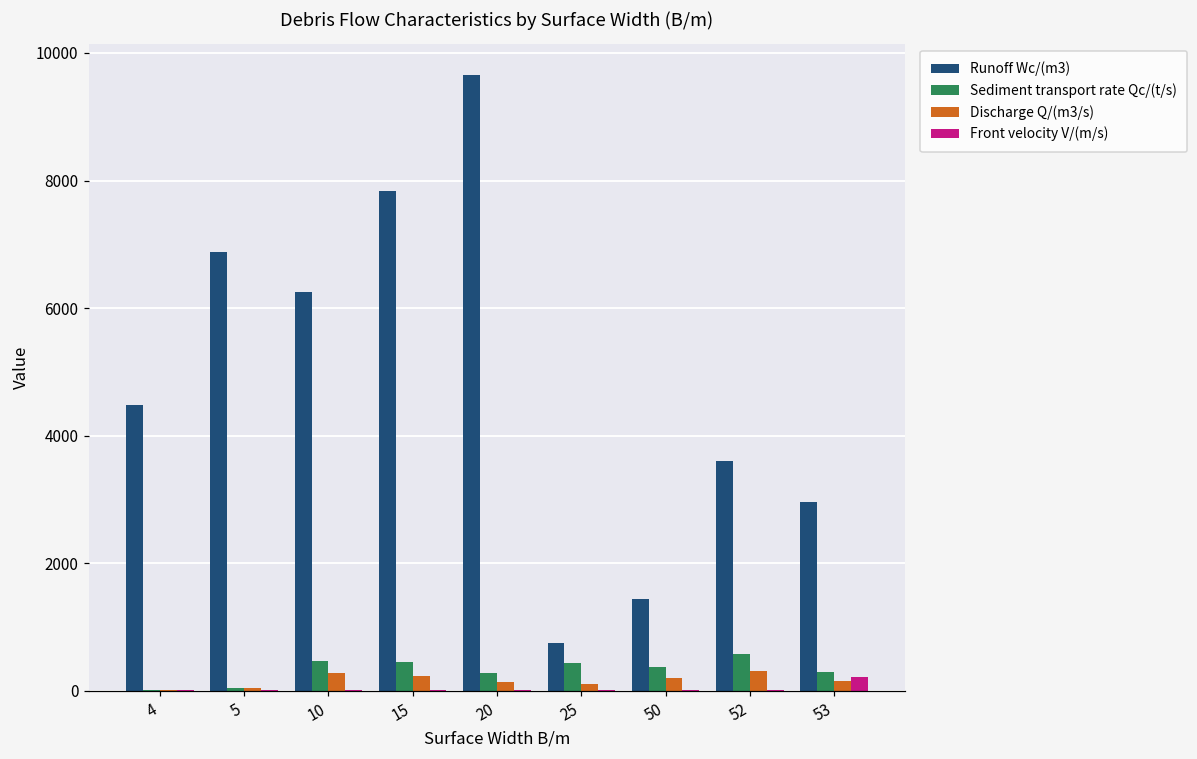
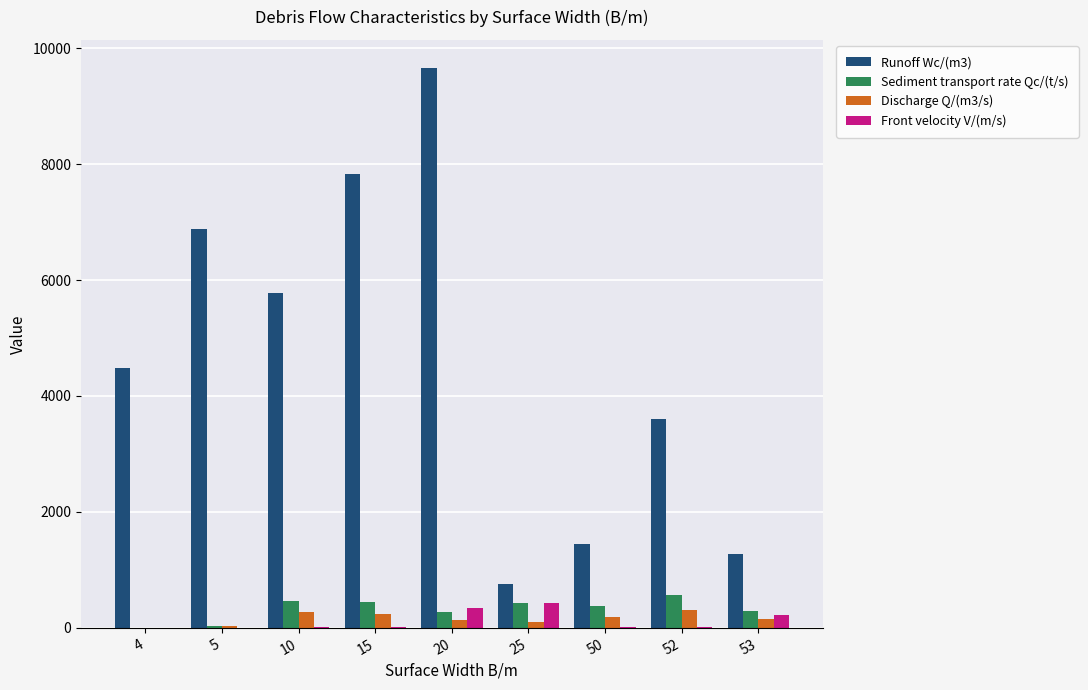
Runoff Wc/(m3), 10: 6300 -> 5800
Front velocity V/(m/s), 20: 0 -> 300
Front velocity V/(m/s), 25: 0 -> 400
Runoff Wc/(m3), 53: 3000 -> 1300
